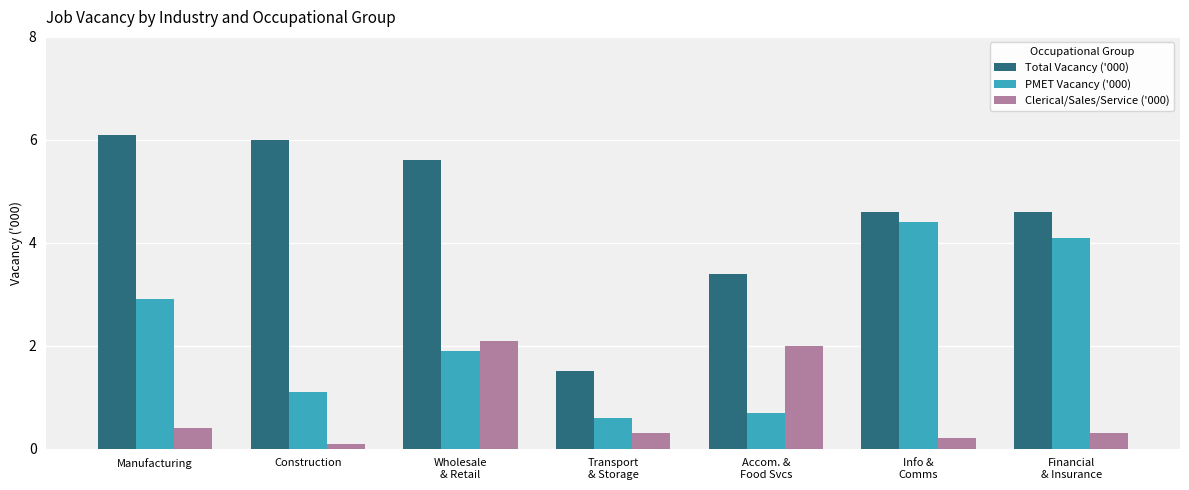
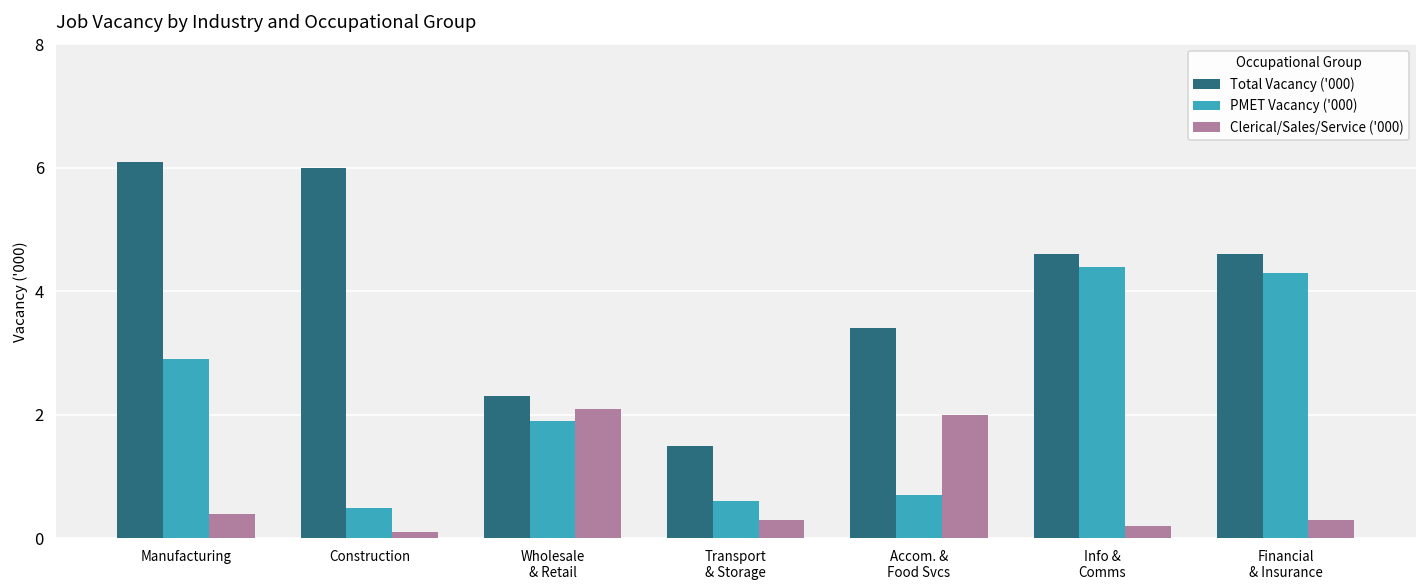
PMET Vacancy ('000), Construction: 1.1 -> 0.5
Total Vacancy ('000), Wholesale & Retail: 5.6 -> 2.3
PMET Vacancy ('000), Financial & Insurance: 4.1 -> 4.3
